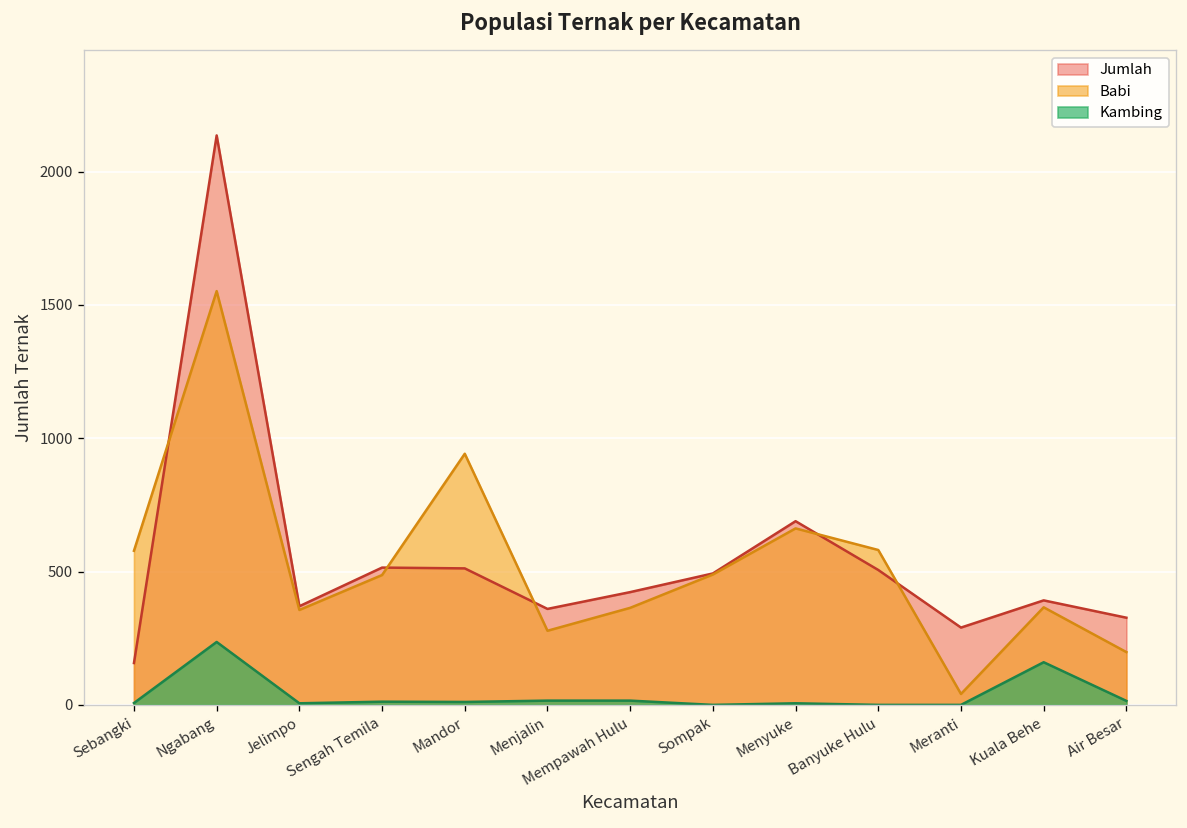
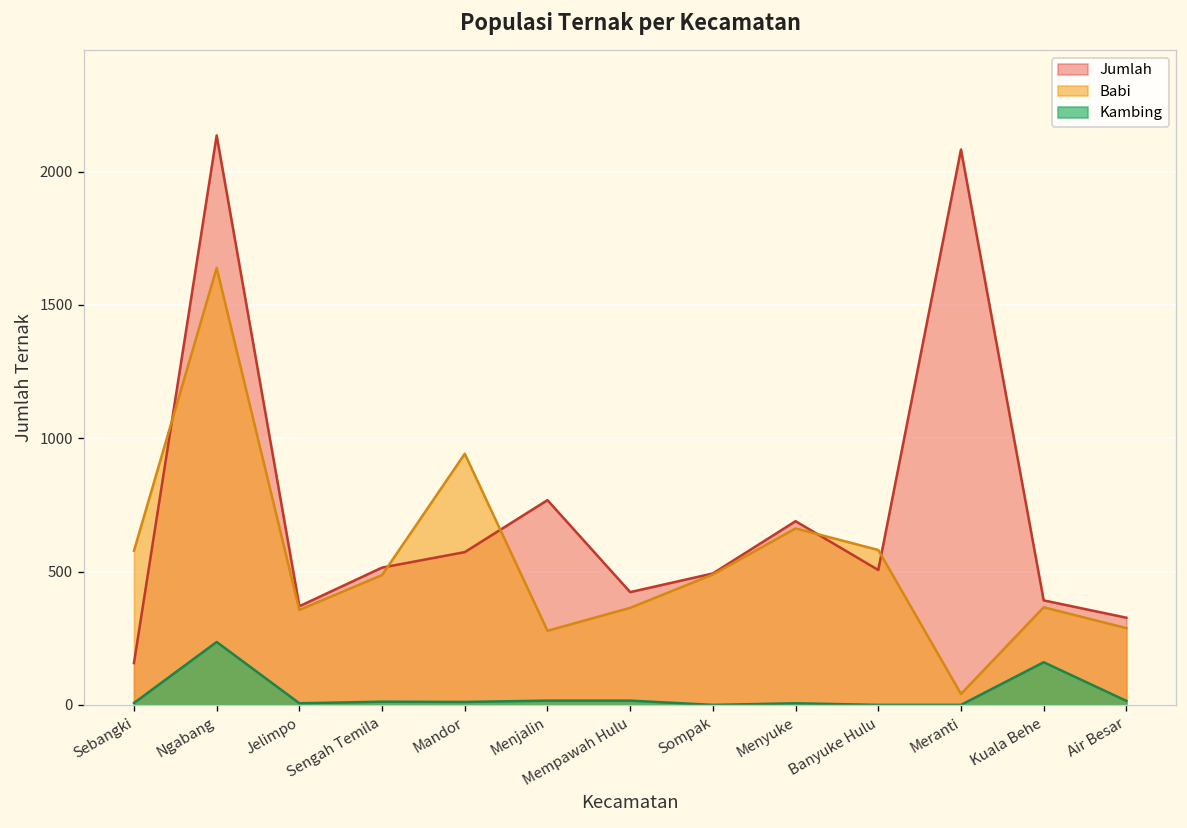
Babi, Ngabang: 1550 -> 1640
Jumlah, Mandor: 510 -> 570
Jumlah, Menjalin: 360 -> 770
Jumlah, Meranti: 290 -> 2080
Babi, Air Besar: 200 -> 290
